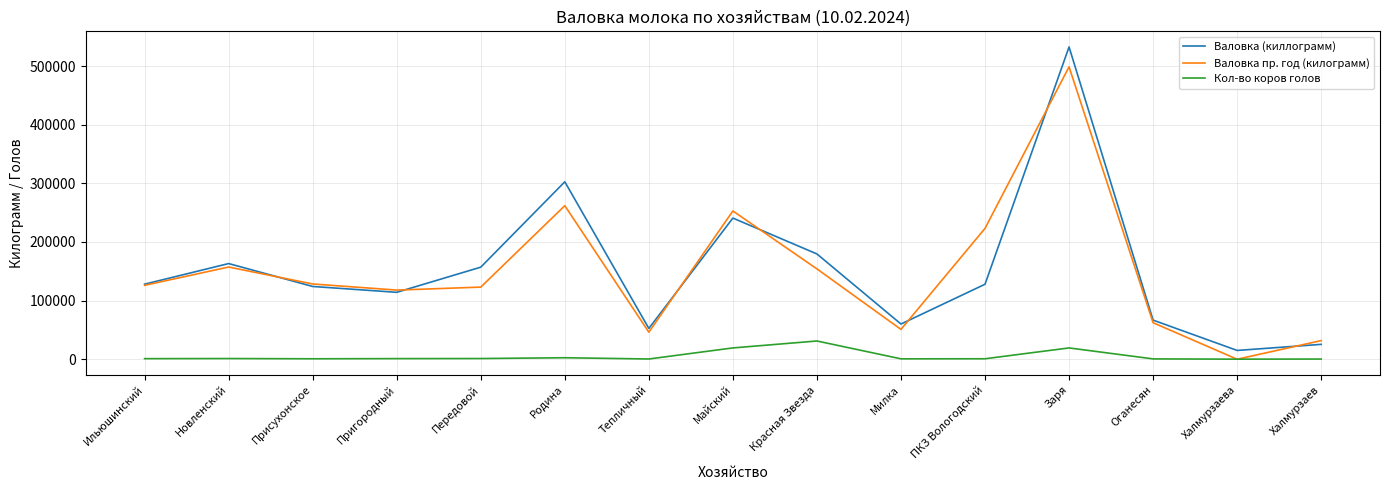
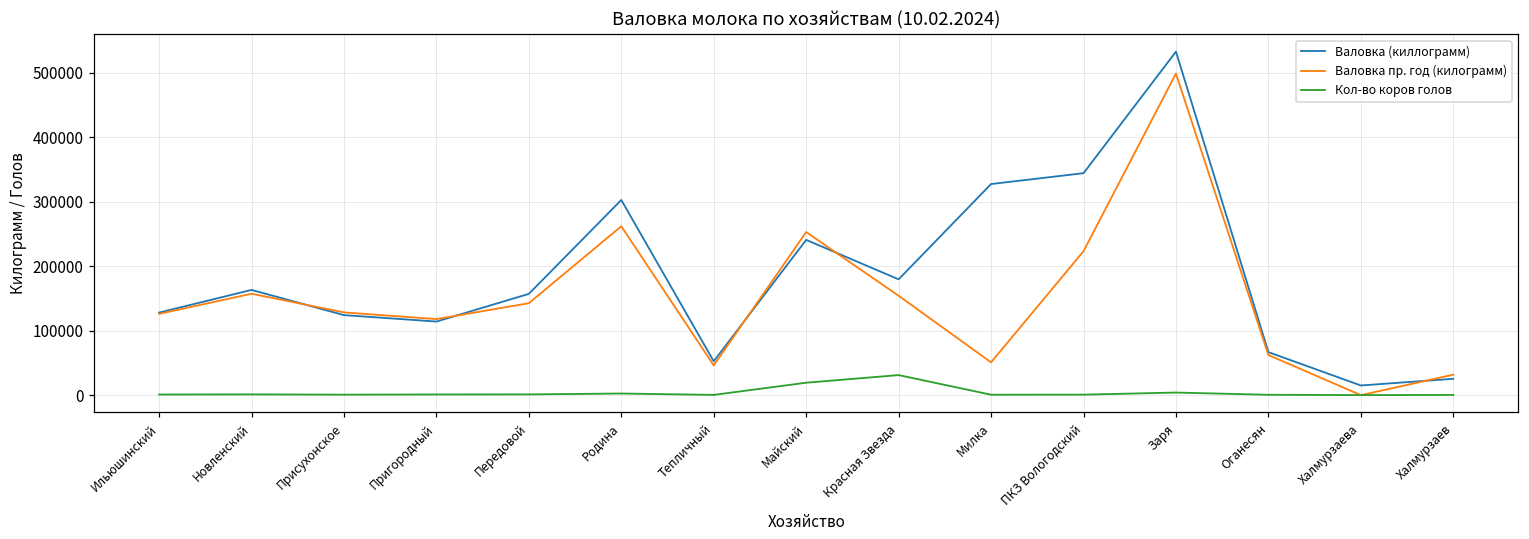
Валовка пр. год (килограмм), Передовой: 120000 -> 140000
Валовка (киллограмм), Милка: 60000 -> 330000
Валовка (киллограмм), ПКЗ Вологодский: 130000 -> 340000
Кол-во коров голов, Заря: 20000 -> 0
